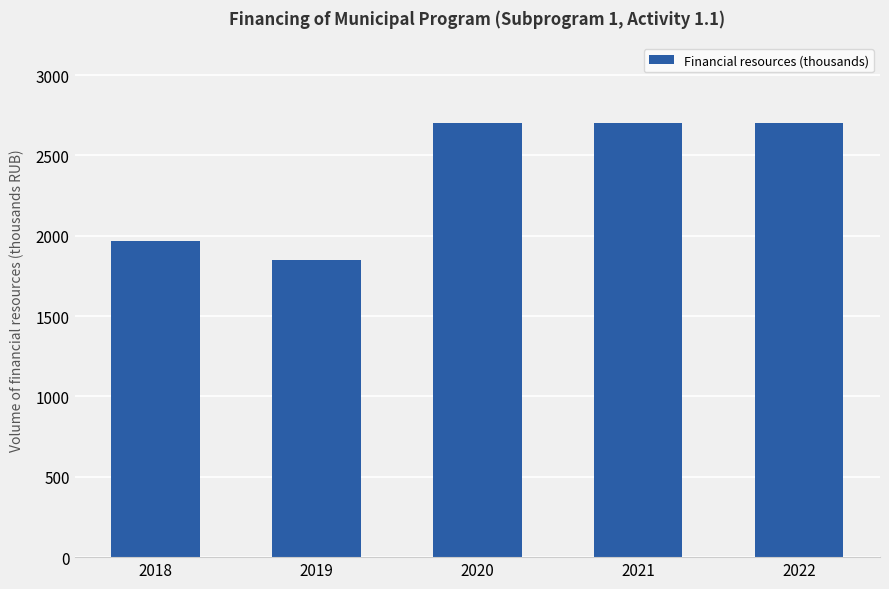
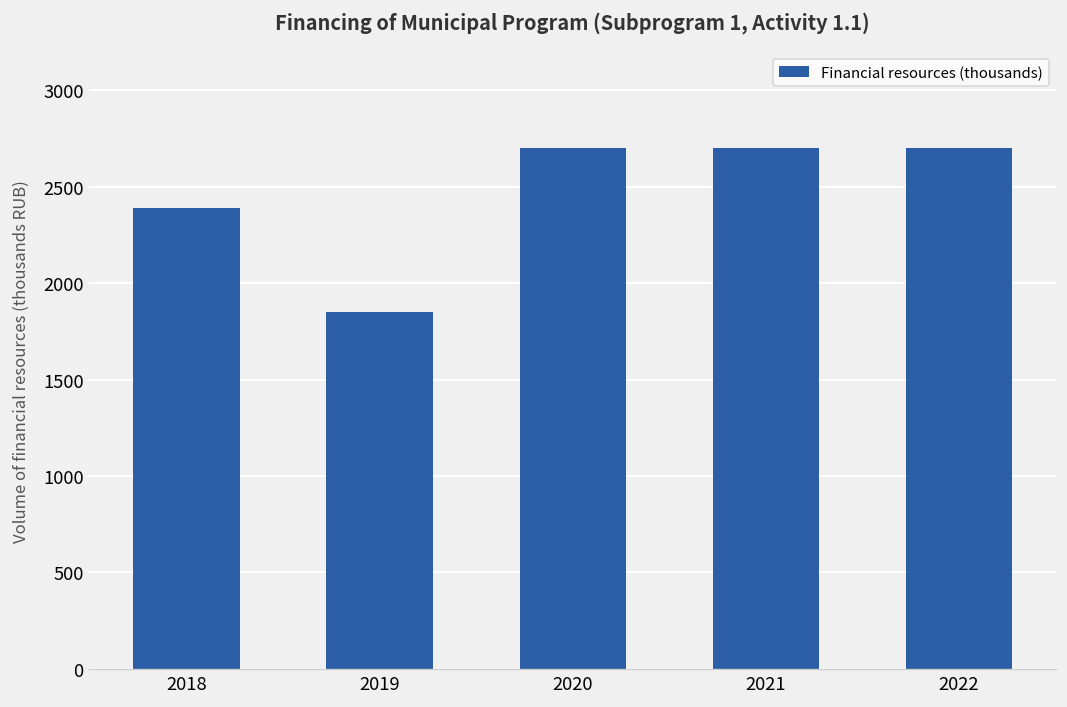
2018: 1960 -> 2390
